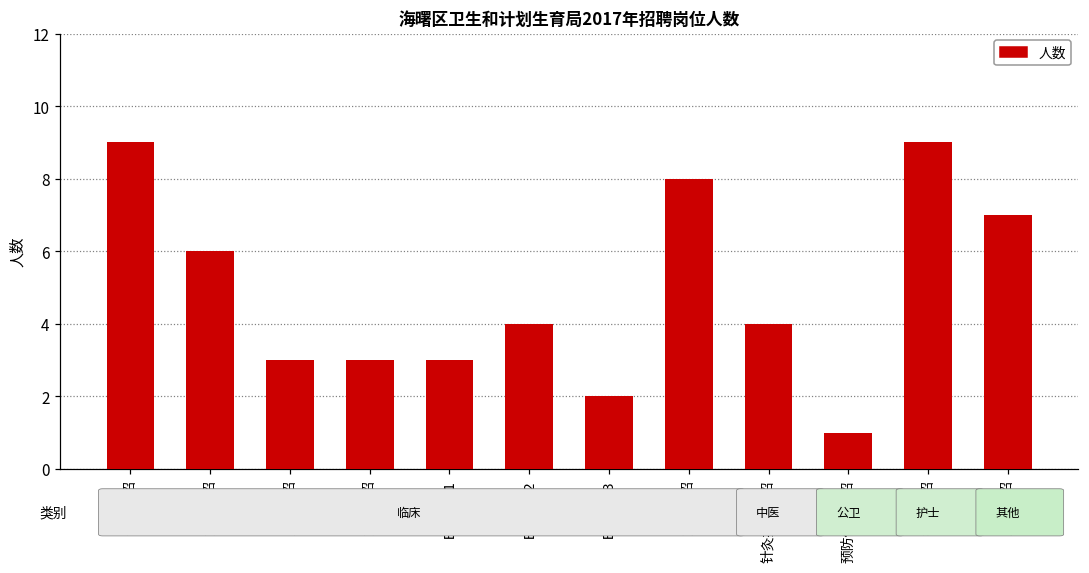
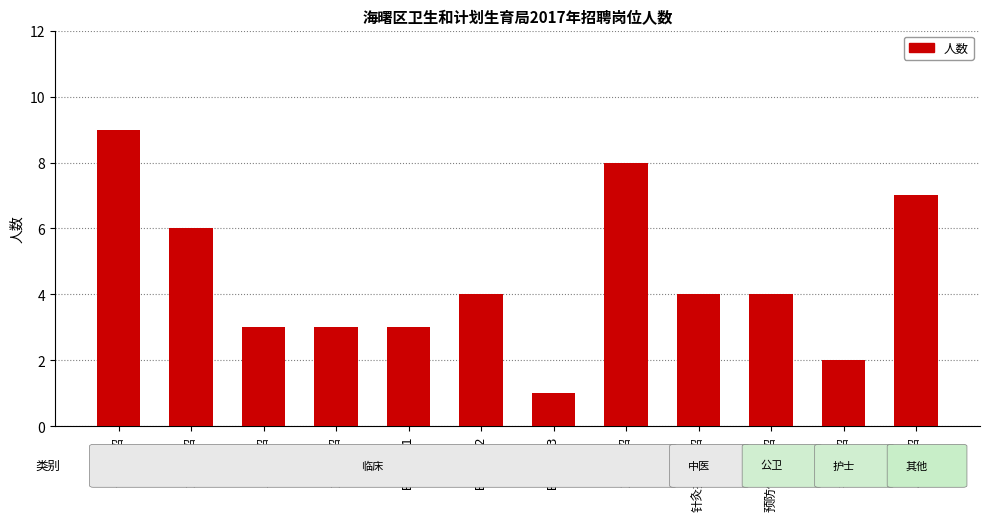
B超统招3: 2 -> 1
预防保健统招: 1 -> 4
护理统招: 9 -> 2
